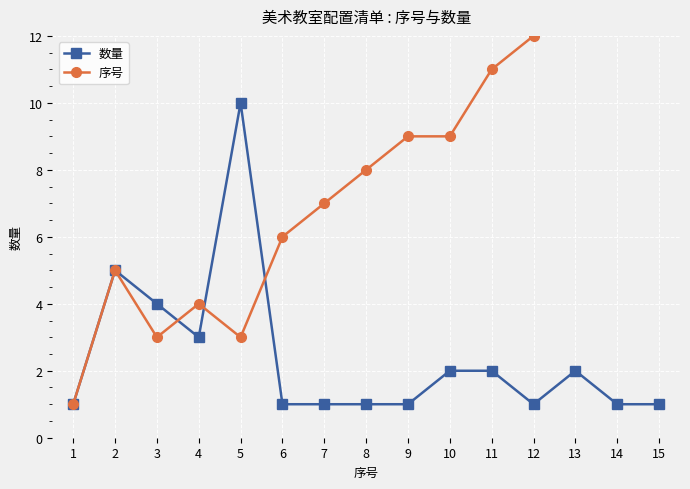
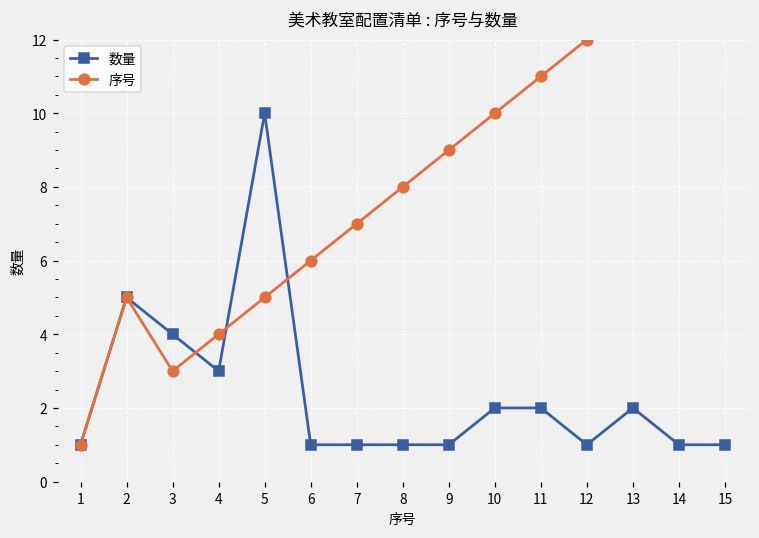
序号, 5: 3 -> 5
序号, 10: 9 -> 10
